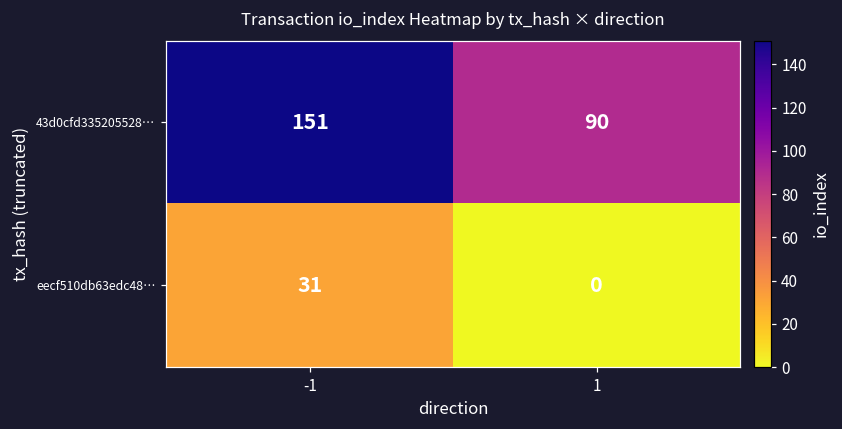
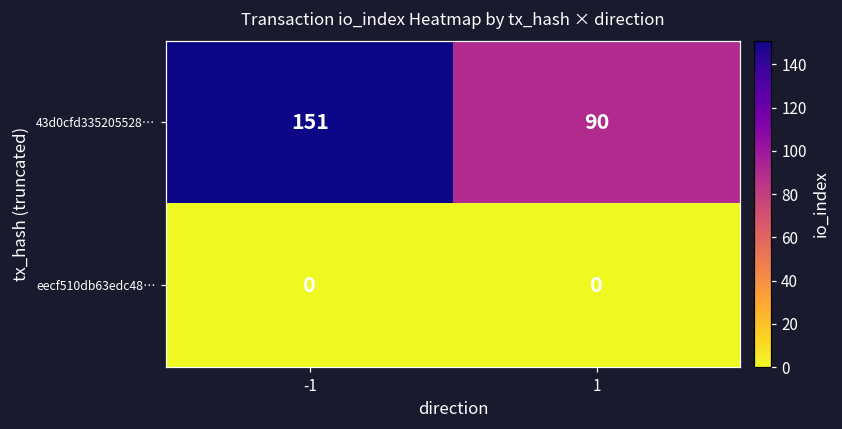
eecf510db63edc48…, -1: 31 -> 0
